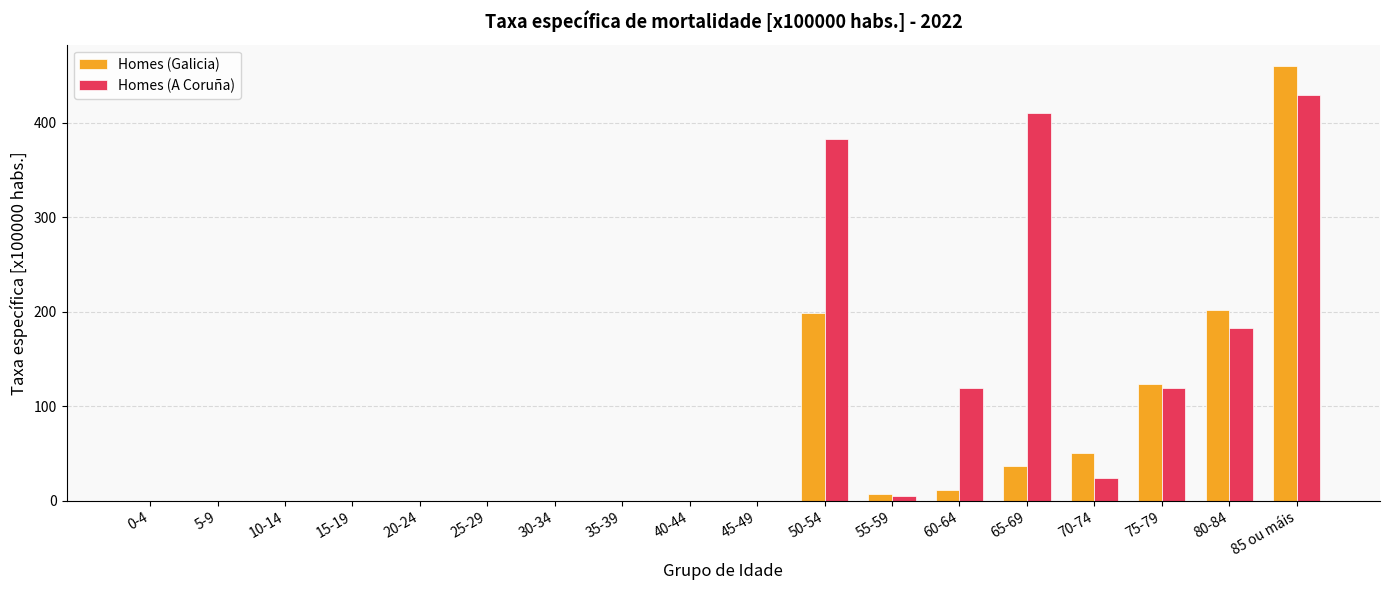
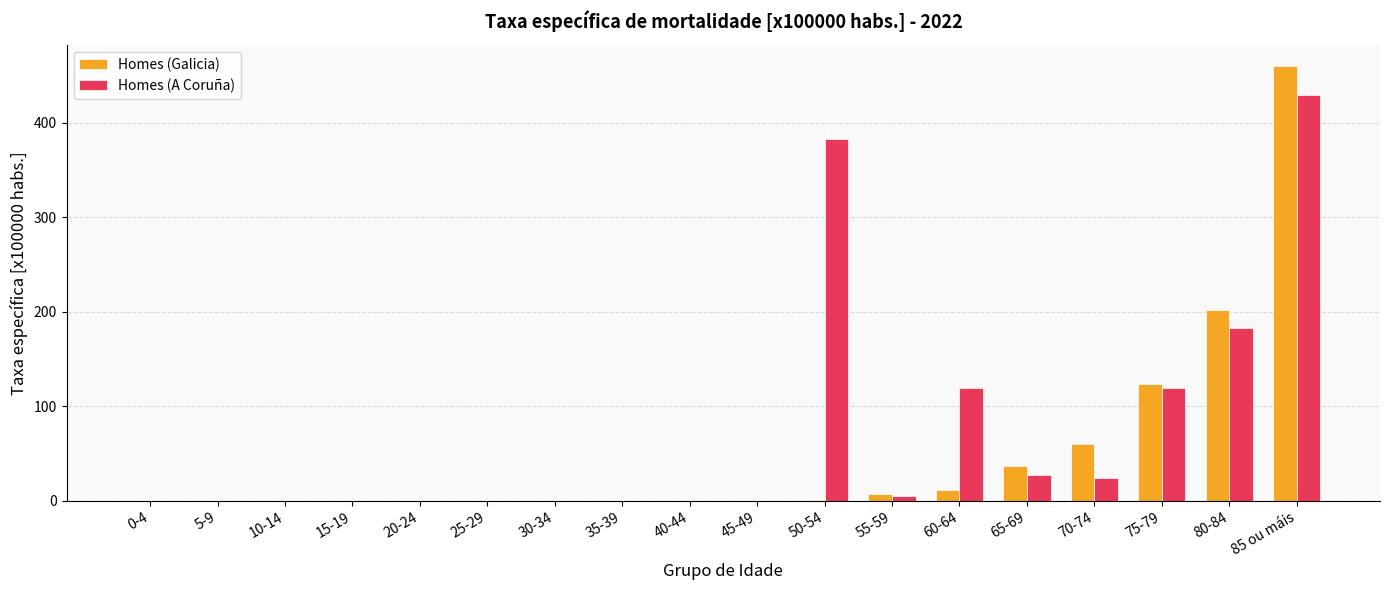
Homes (Galicia), 50-54: 200 -> 0
Homes (A Coruña), 65-69: 410 -> 30
Homes (Galicia), 70-74: 50 -> 60
